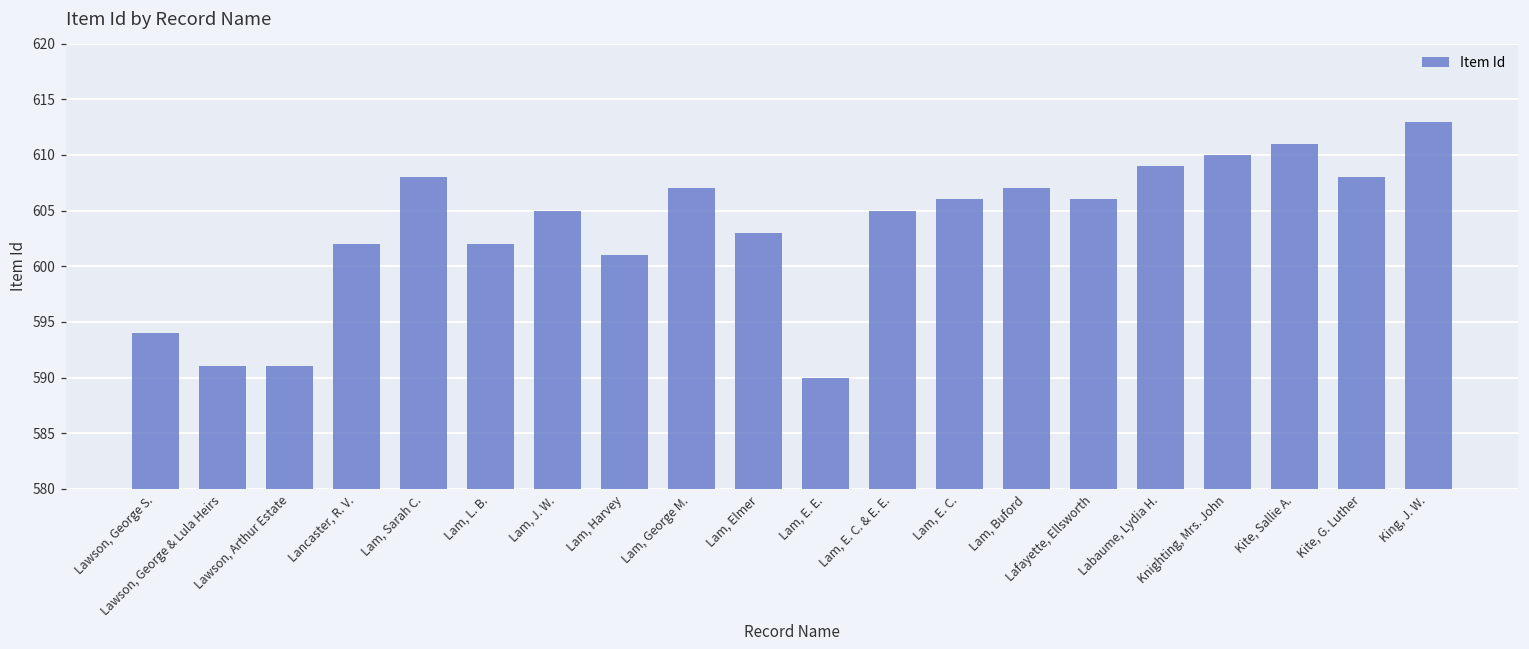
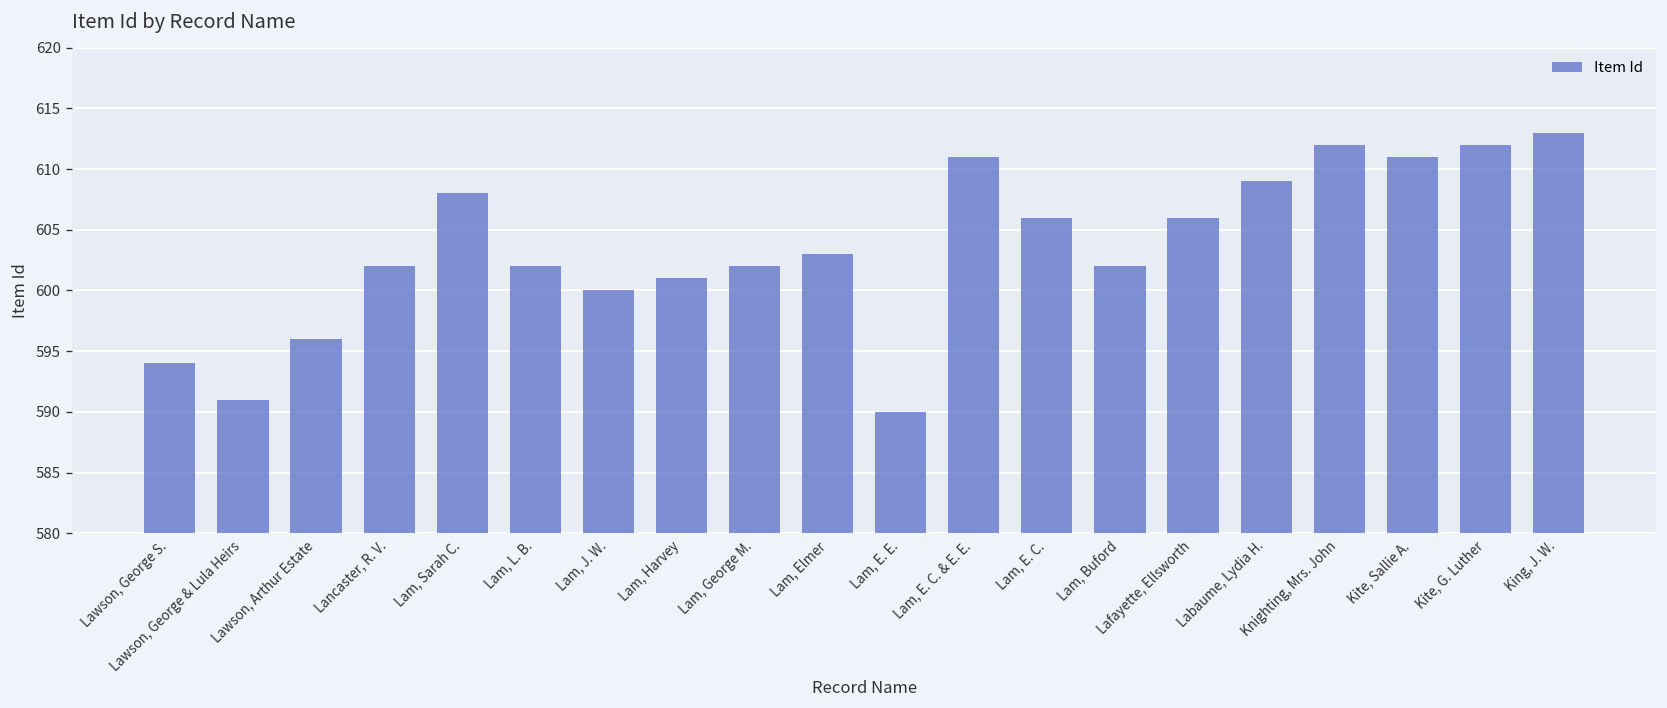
Lawson, Arthur Estate: 591 -> 596
Lam, J. W.: 605 -> 600
Lam, George M.: 607 -> 602
Lam, E. C. & E. E.: 605 -> 611
Lam, Buford: 607 -> 602
Knighting, Mrs. John: 610 -> 612
Kite, G. Luther: 608 -> 612
